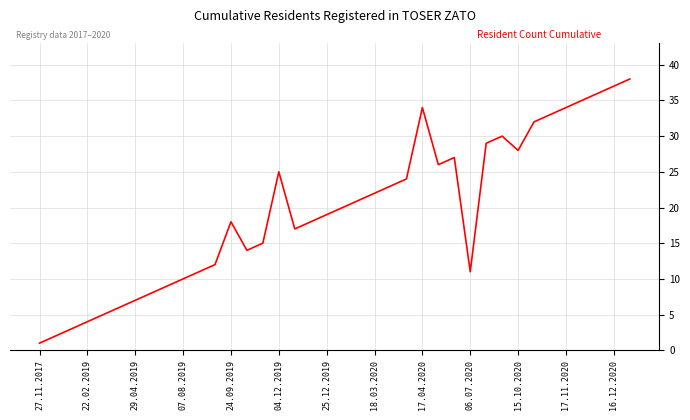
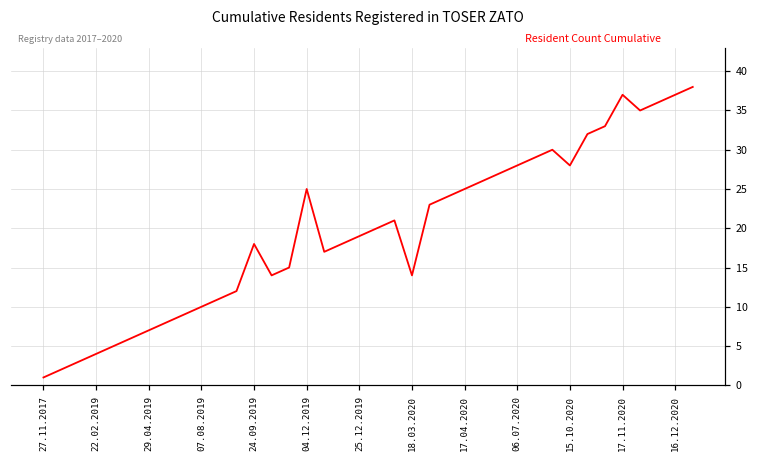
18.03.2020: 22 -> 14
17.04.2020: 34 -> 25
06.07.2020: 11 -> 28
17.11.2020: 34 -> 37
